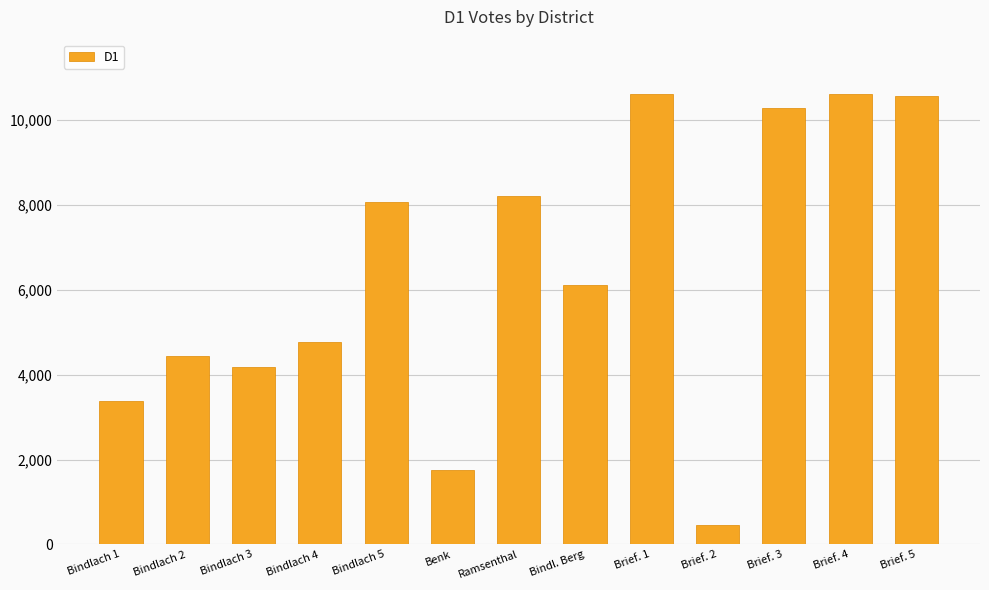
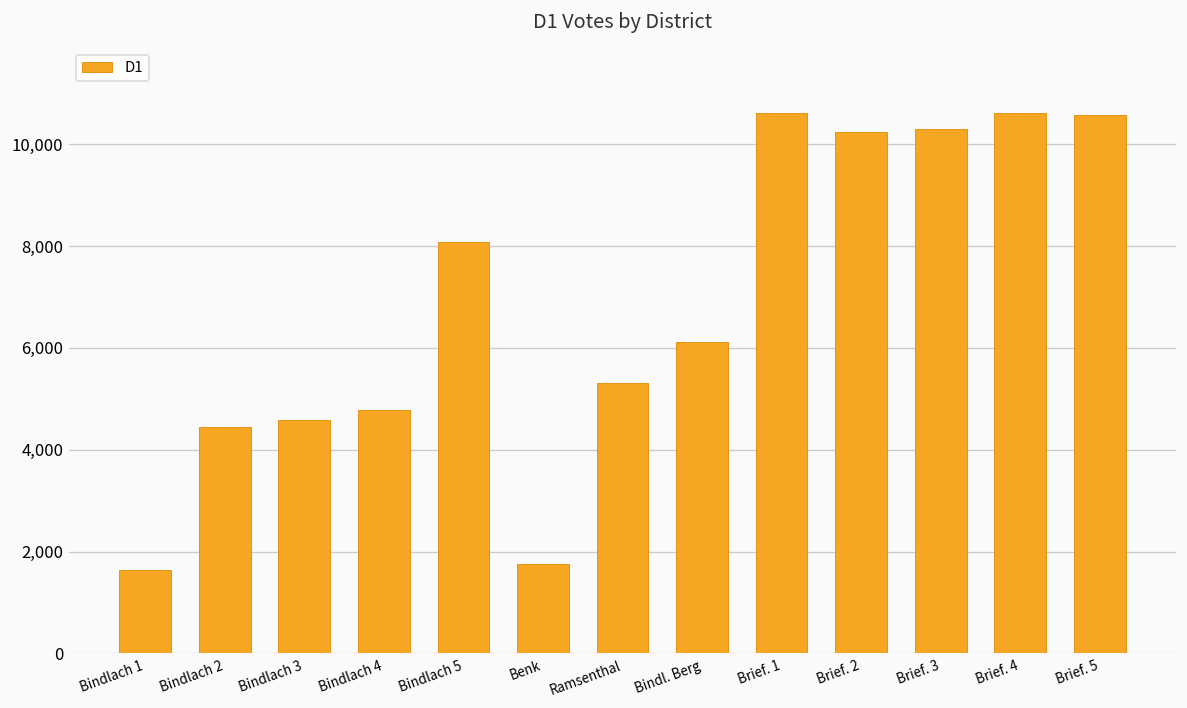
Bindlach 1: 3,400 -> 1,600
Bindlach 3: 4,200 -> 4,600
Ramsenthal: 8,200 -> 5,300
Brief. 2: 500 -> 10,200
